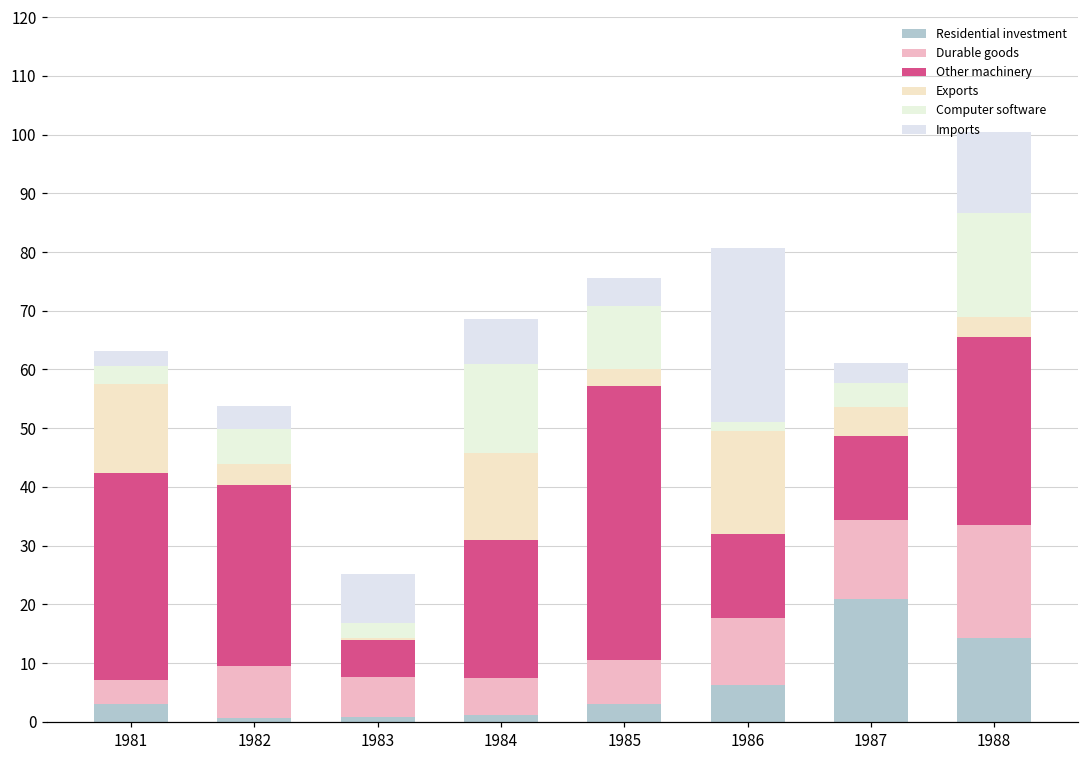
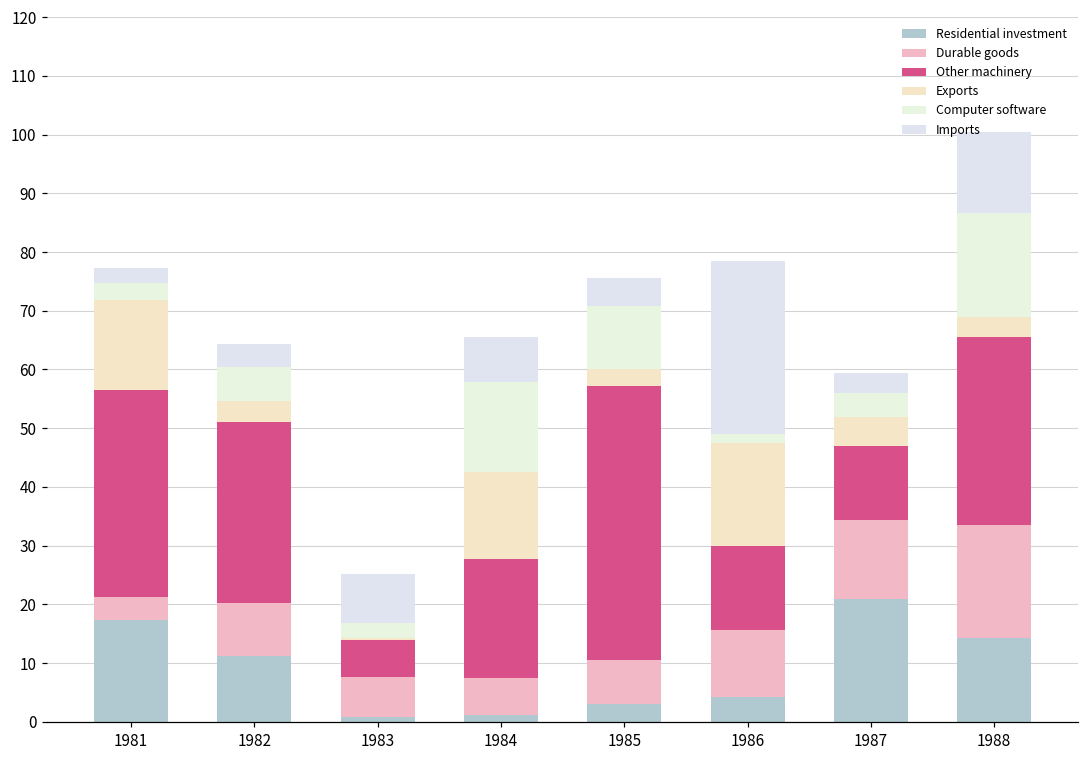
Residential investment, 1981: 3 -> 17
Residential investment, 1982: 1 -> 11
Other machinery, 1984: 24 -> 20
Residential investment, 1986: 6 -> 4
Other machinery, 1987: 14 -> 13
